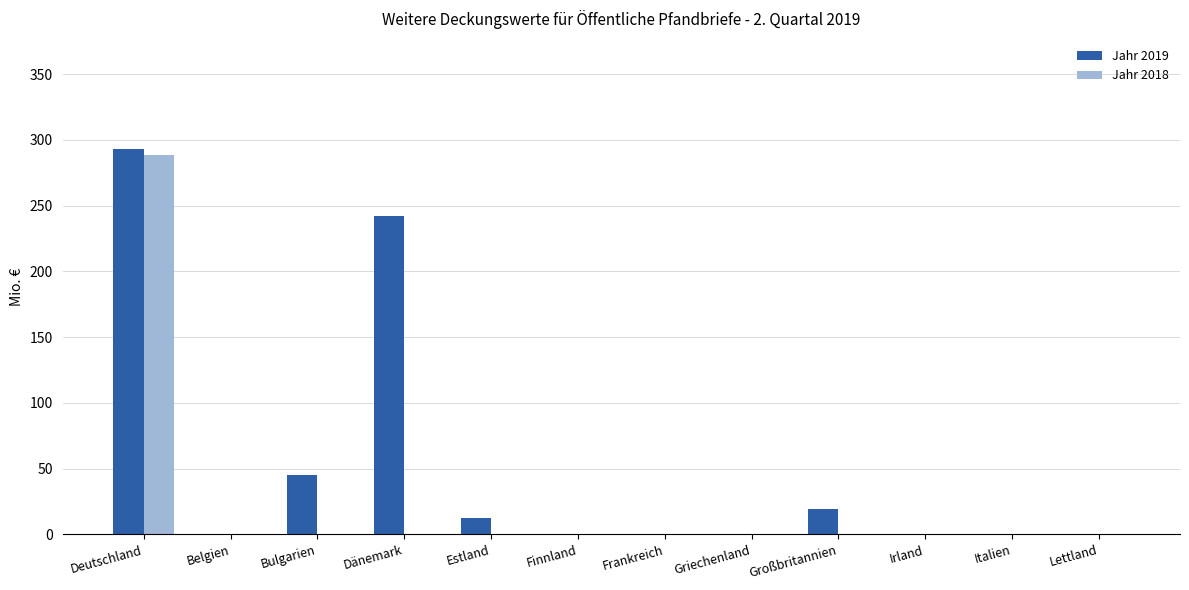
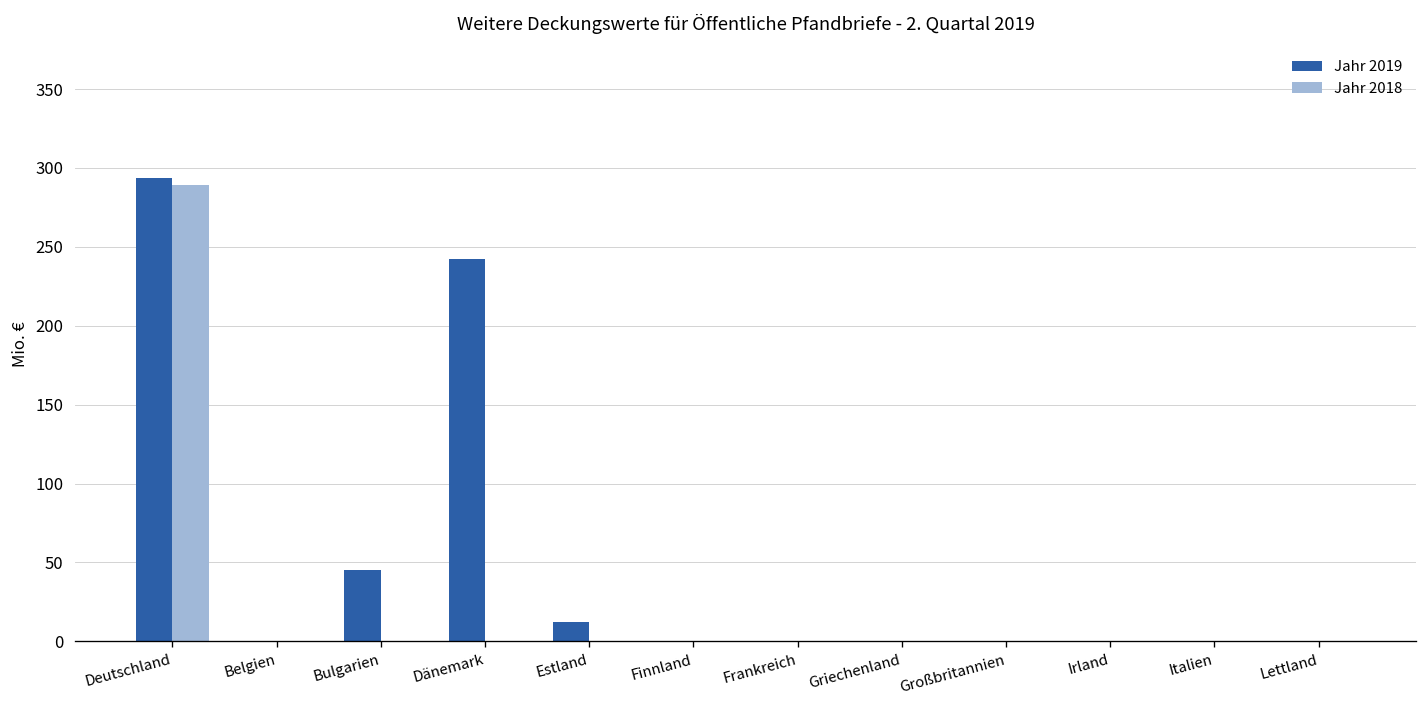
Jahr 2019, Großbritannien: 19 -> 0
